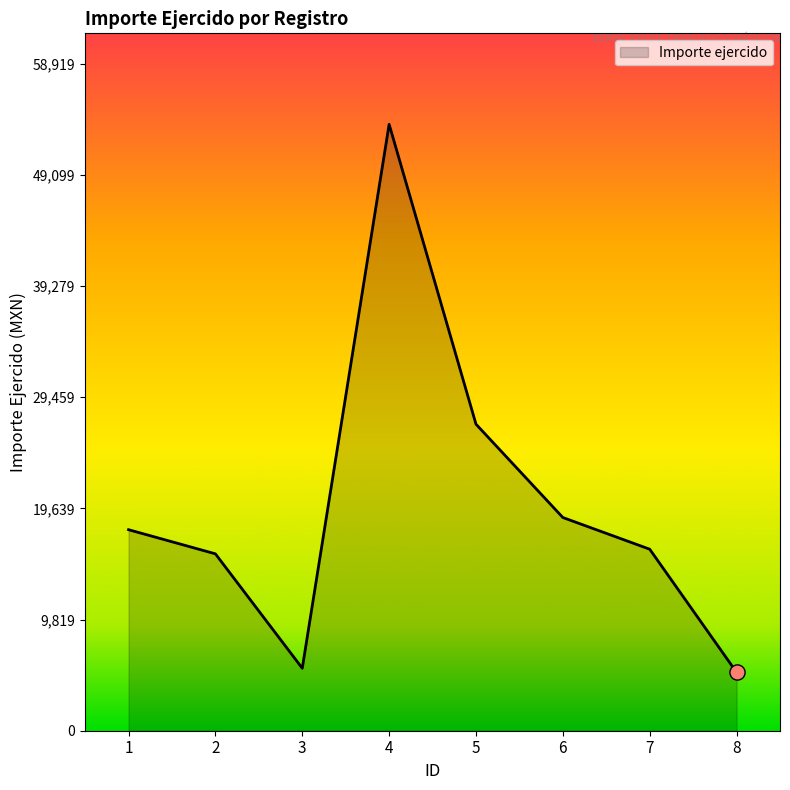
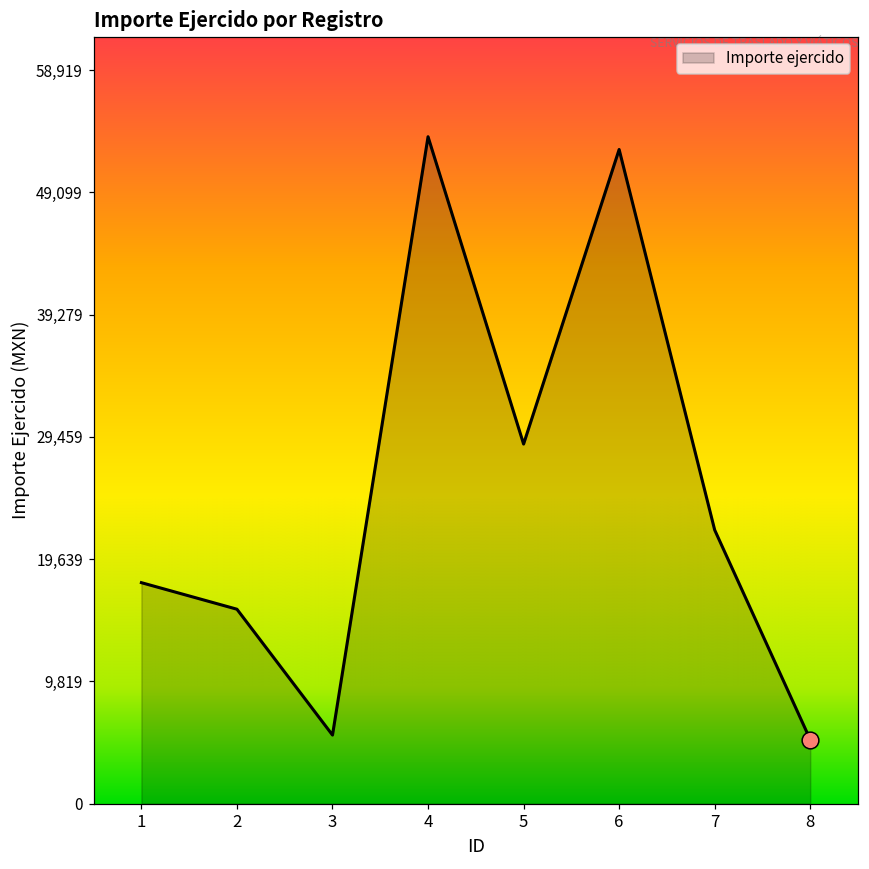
Importe ejercido, 5: 27,100 -> 28,900
Importe ejercido, 6: 18,800 -> 52,500
Importe ejercido, 7: 16,000 -> 22,000
